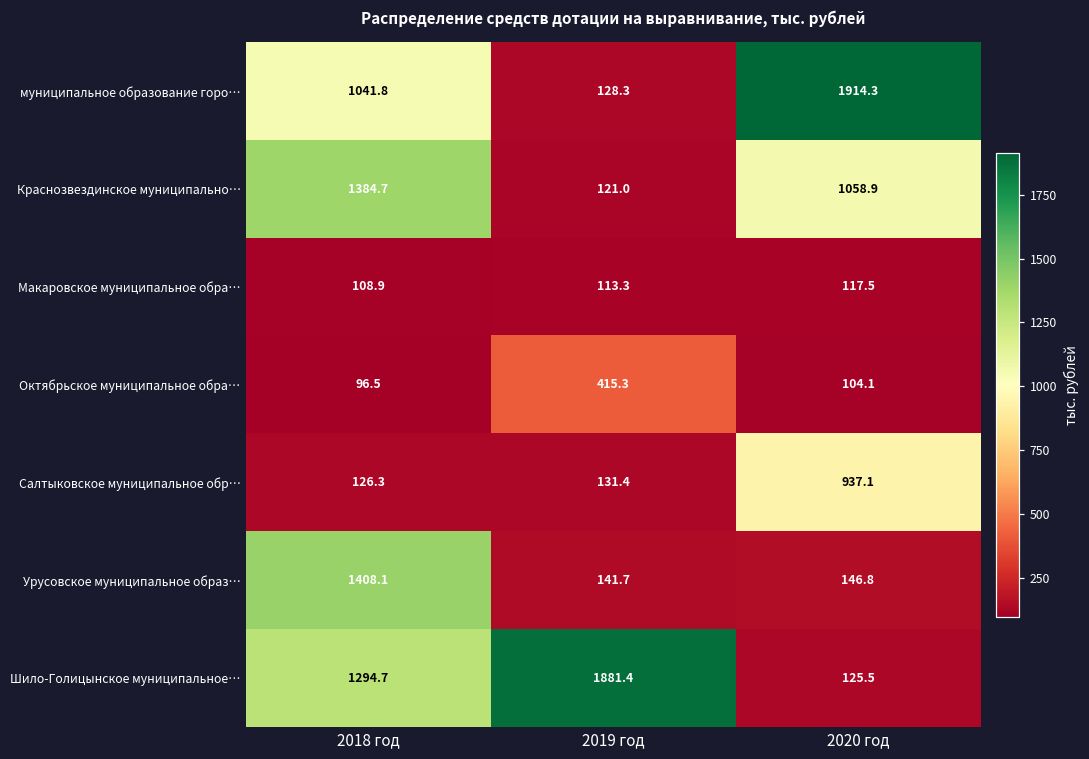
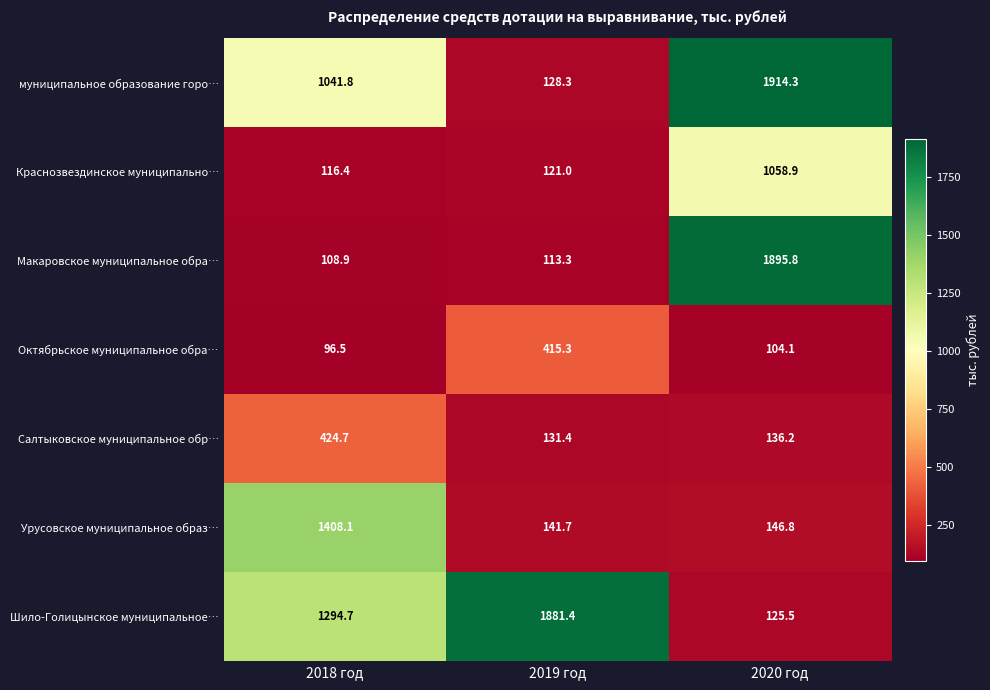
Краснозвездинское муниципально…, 2018 год: 1384.7 -> 116.4
Макаровское муниципальное обра…, 2020 год: 117.5 -> 1895.8
Салтыковское муниципальное обр…, 2018 год: 126.3 -> 424.7
Салтыковское муниципальное обр…, 2020 год: 937.1 -> 136.2
